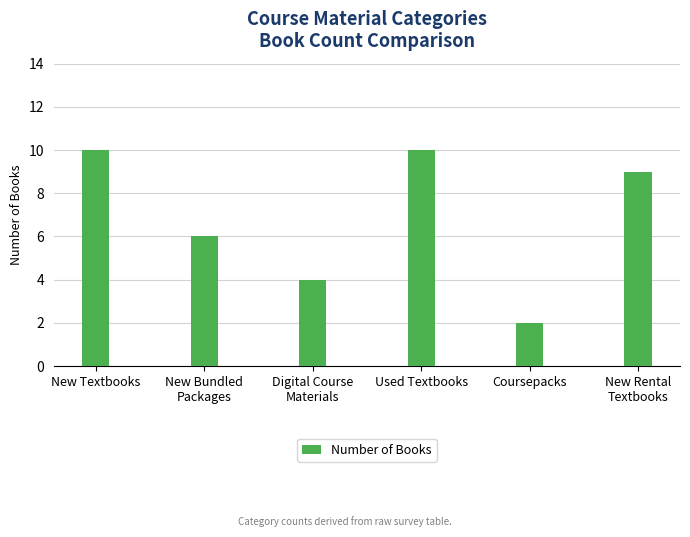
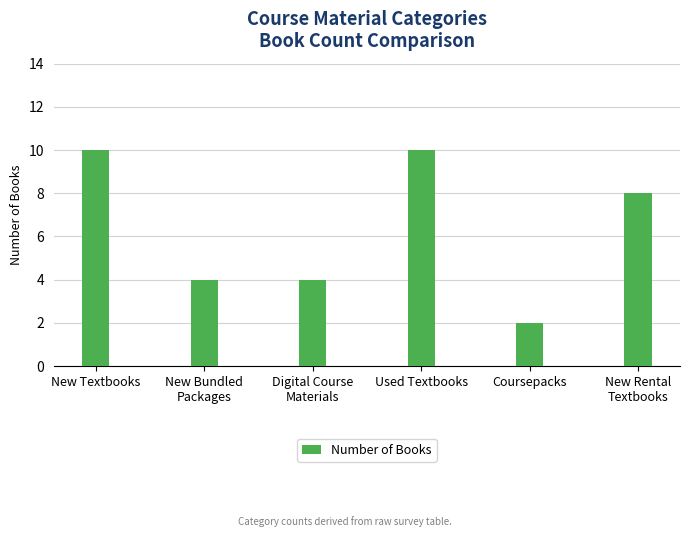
New Bundled Packages: 6 -> 4
New Rental Textbooks: 9 -> 8
